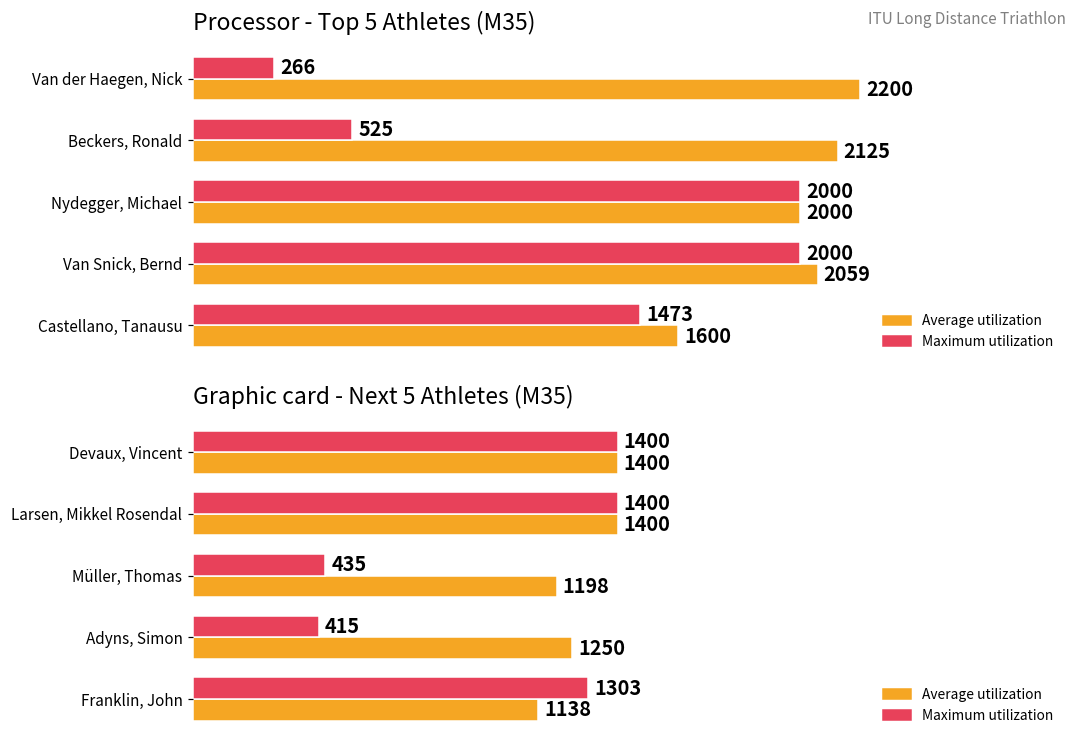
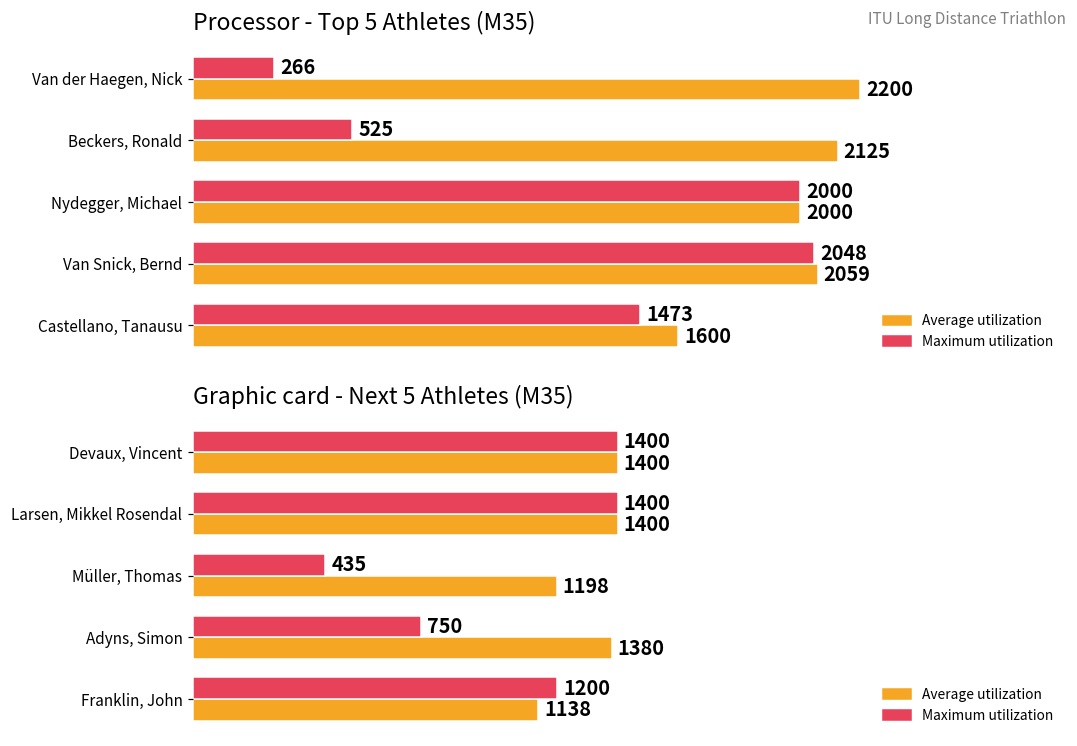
Processor - Top 5 Athletes (M35), Maximum utilization, Van Snick, Bernd: 2000 -> 2048
Graphic card - Next 5 Athletes (M35), Maximum utilization, Adyns, Simon: 415 -> 750
Graphic card - Next 5 Athletes (M35), Average utilization, Adyns, Simon: 1250 -> 1380
Graphic card - Next 5 Athletes (M35), Maximum utilization, Franklin, John: 1303 -> 1200
